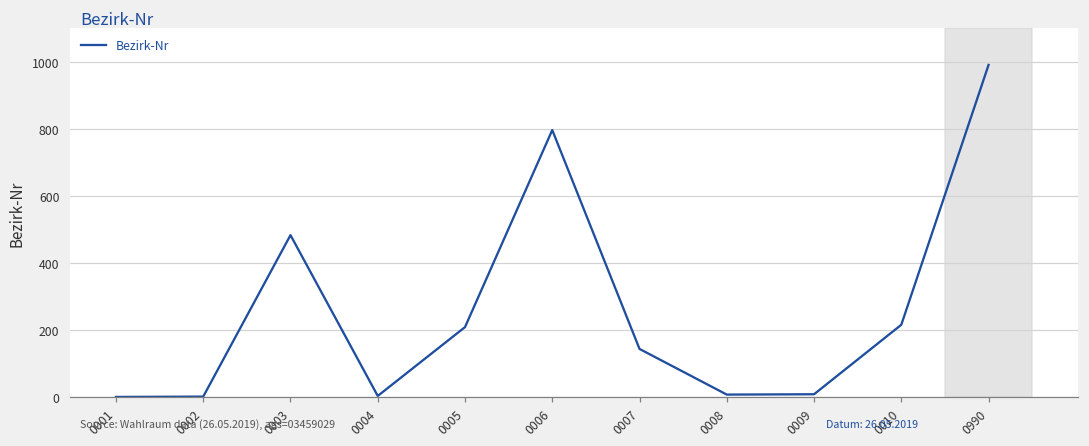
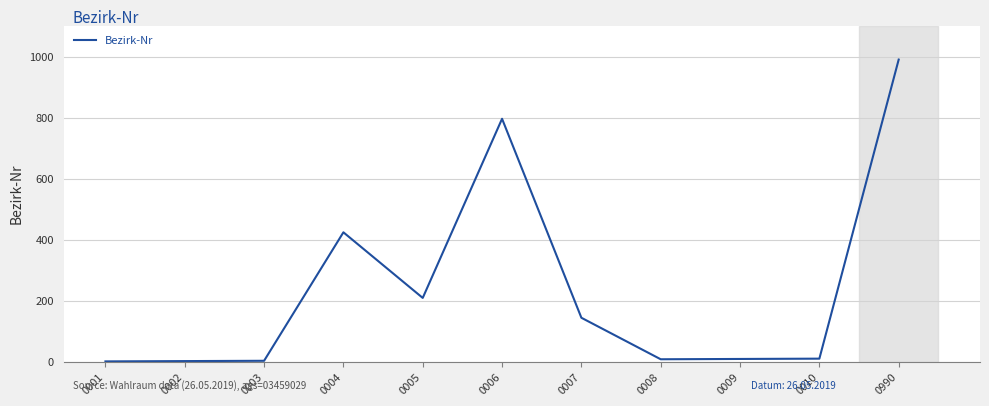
0003: 480 -> 0
0004: 0 -> 420
0010: 220 -> 10
